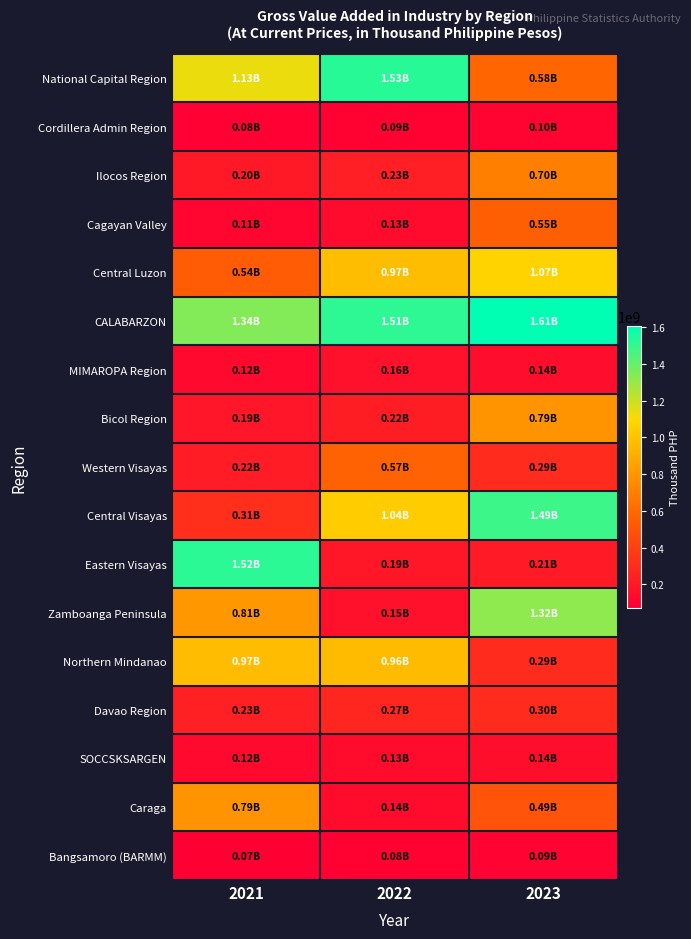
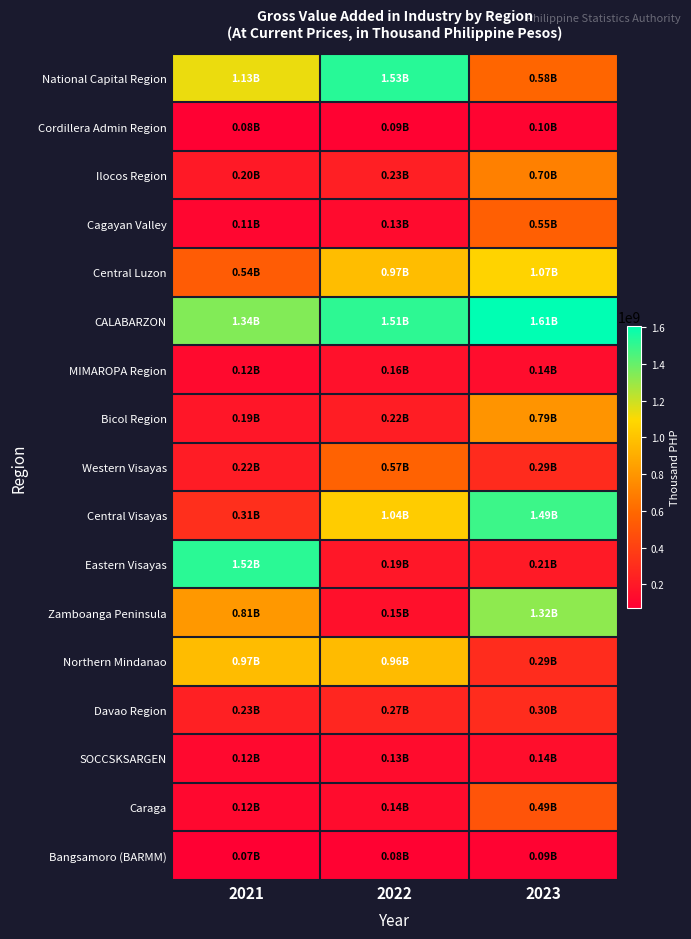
Caraga, 2021: 0.79B -> 0.12B
